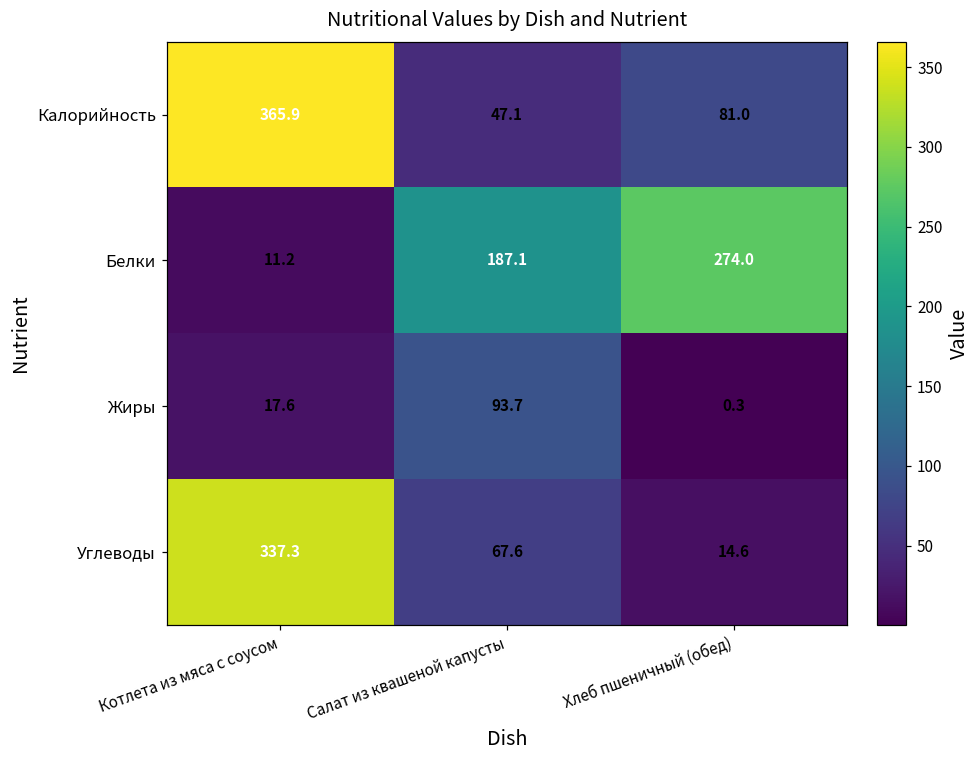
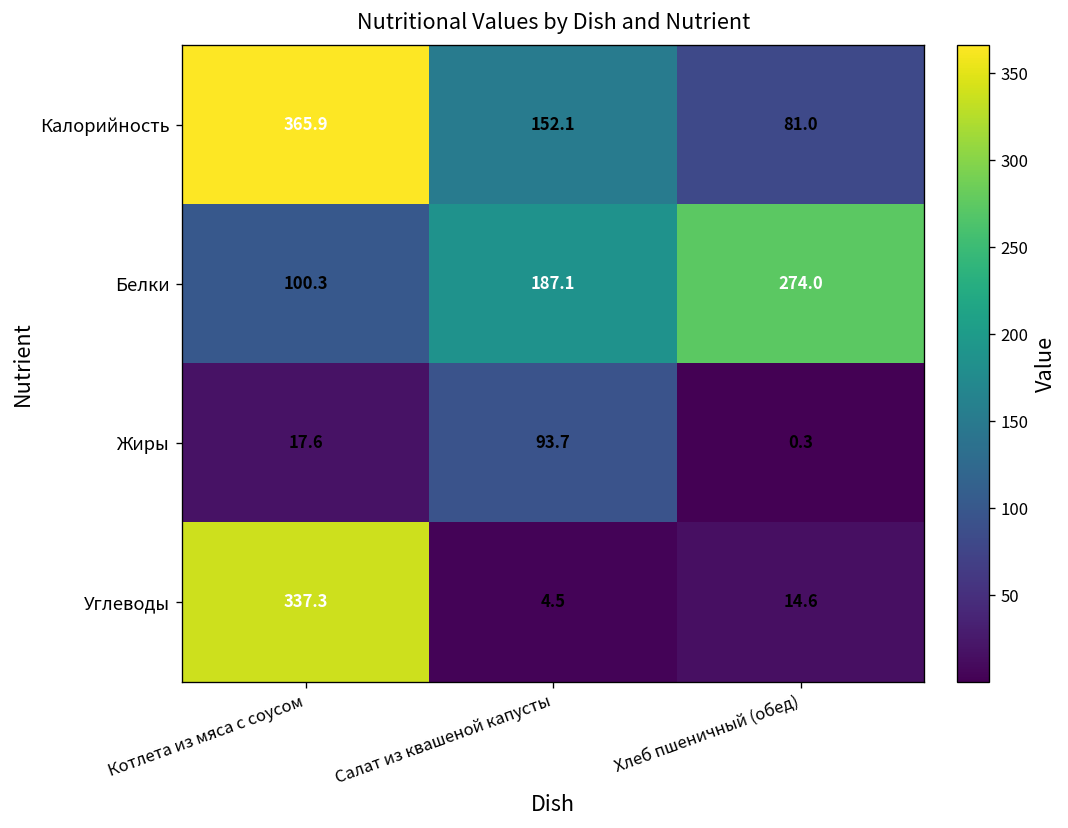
Калорийность, Салат из квашеной капусты: 47.1 -> 152.1
Белки, Котлета из мяса с соусом: 11.2 -> 100.3
Углеводы, Салат из квашеной капусты: 67.6 -> 4.5
